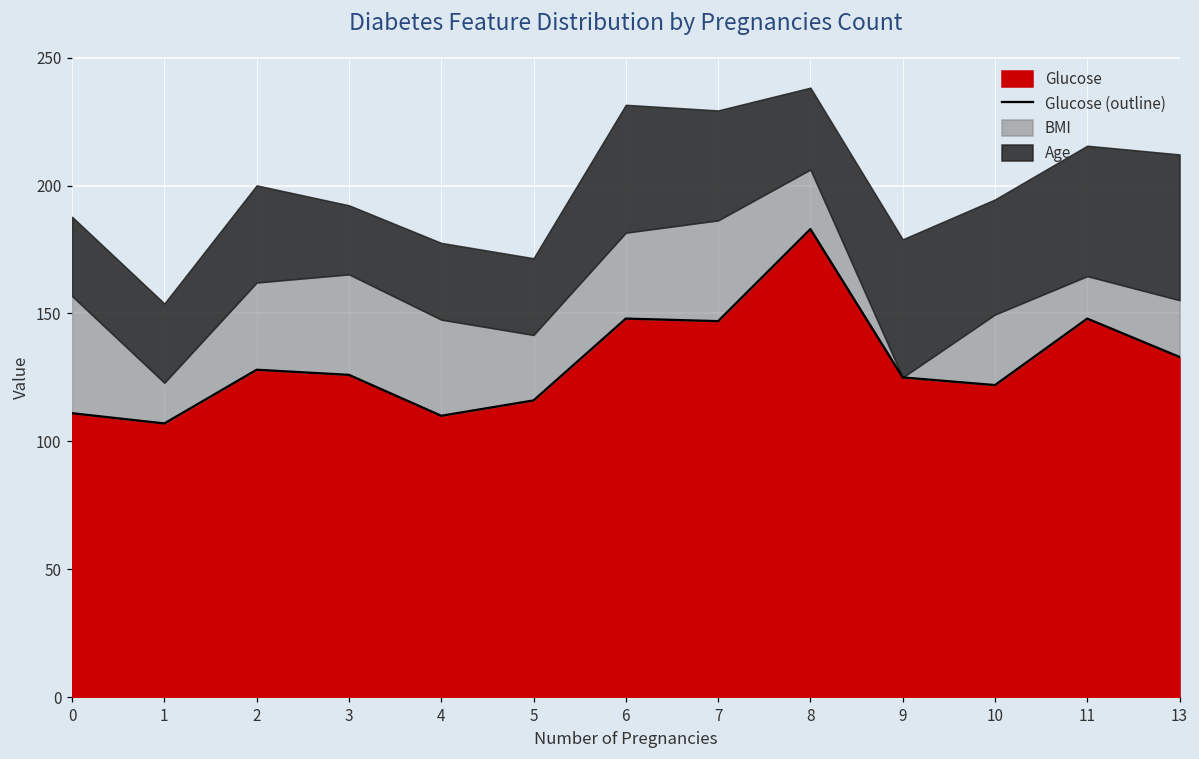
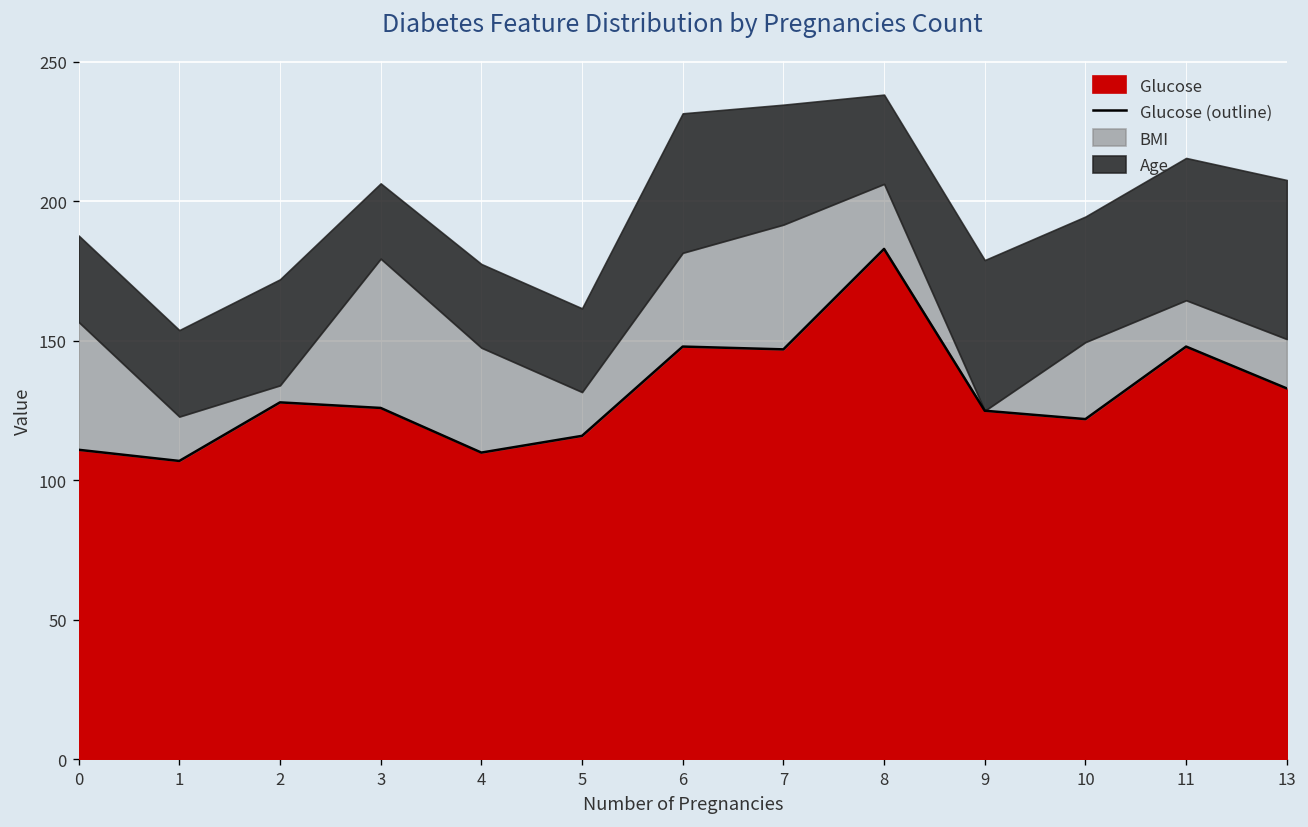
BMI, 2: 34 -> 6
BMI, 3: 39 -> 54
BMI, 5: 26 -> 16
BMI, 7: 39 -> 45
BMI, 13: 22 -> 18
